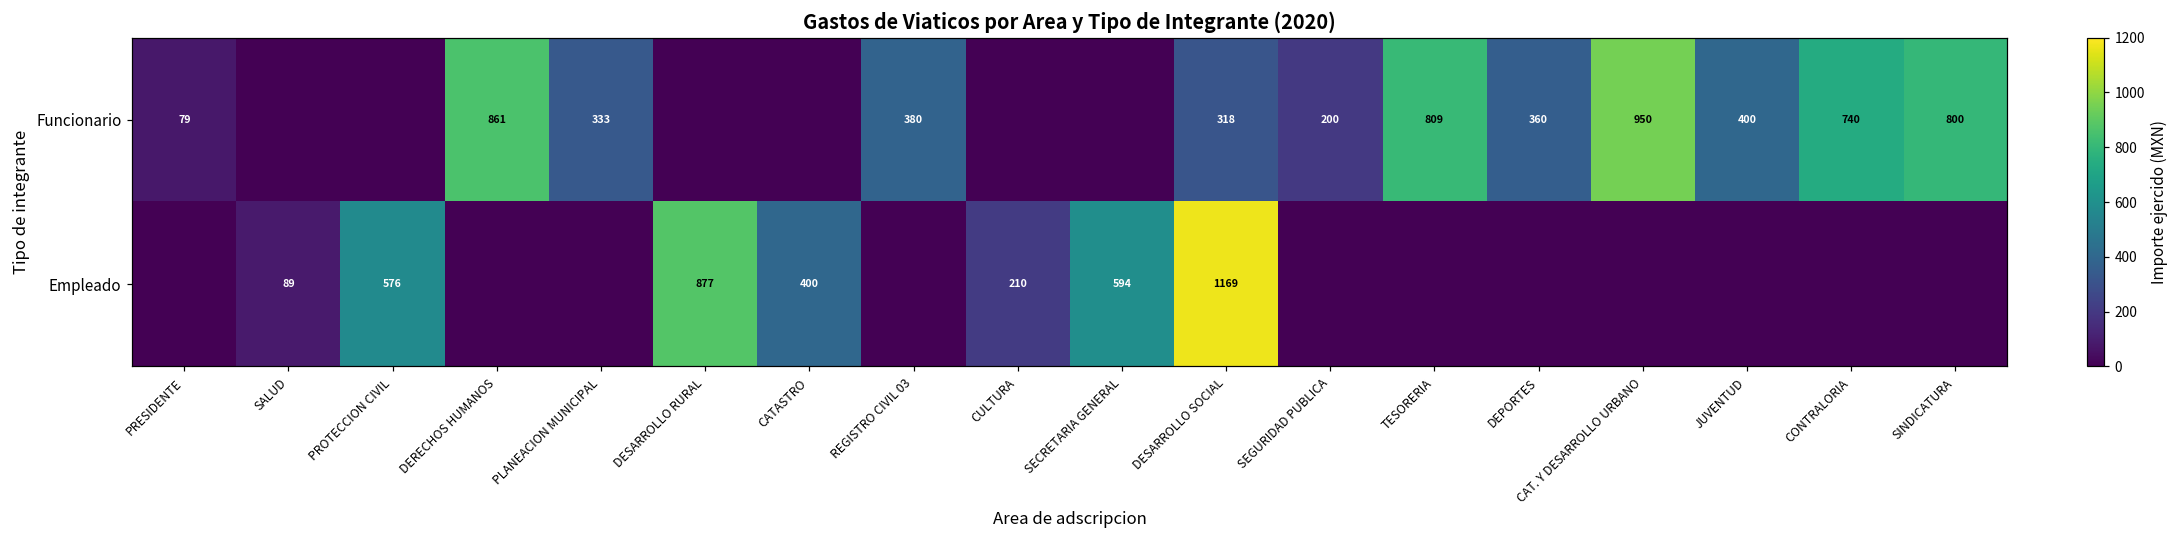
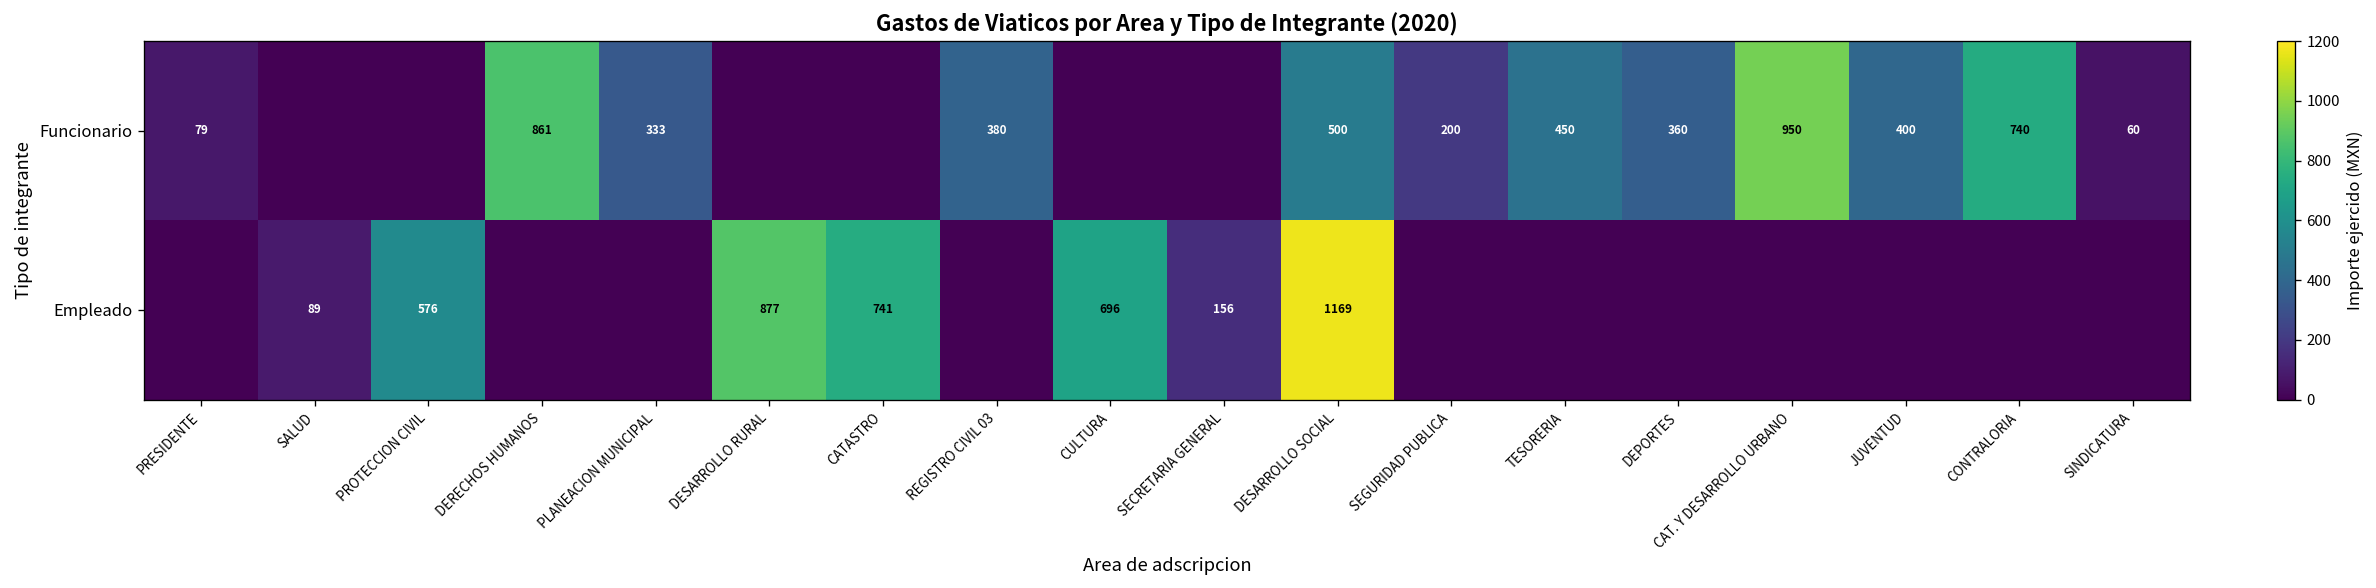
Funcionario, DESARROLLO SOCIAL: 318 -> 500
Funcionario, TESORERIA: 809 -> 450
Funcionario, SINDICATURA: 800 -> 60
Empleado, CATASTRO: 400 -> 741
Empleado, CULTURA: 210 -> 696
Empleado, SECRETARIA GENERAL: 594 -> 156
